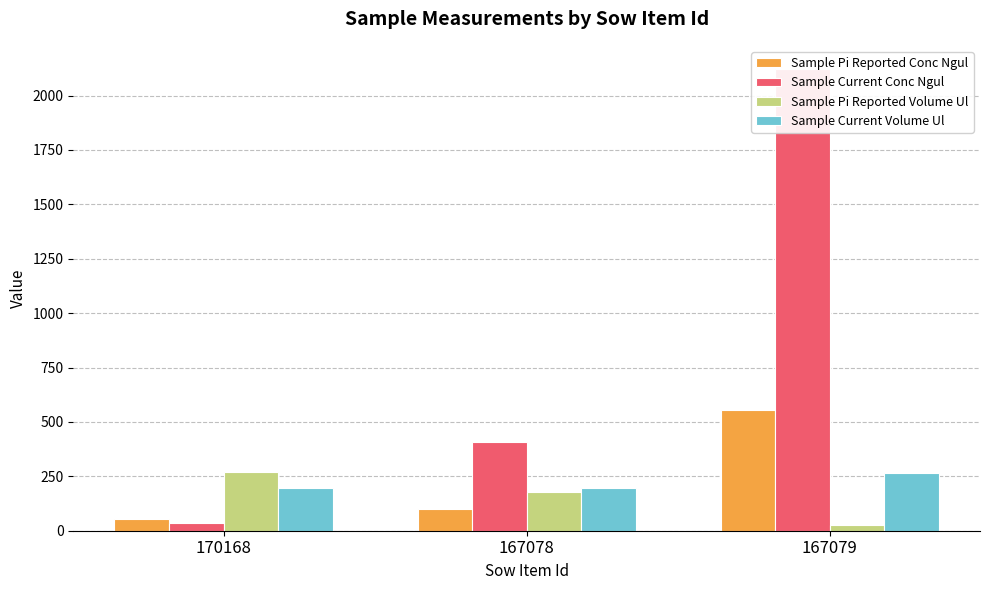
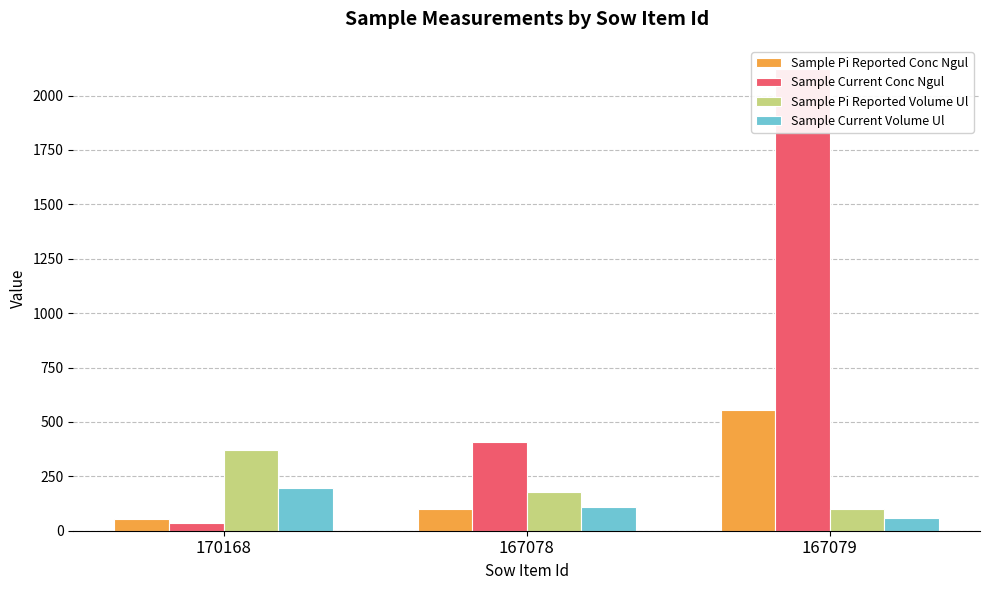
Sample Pi Reported Volume Ul, 170168: 270 -> 370
Sample Current Volume Ul, 167078: 200 -> 110
Sample Pi Reported Volume Ul, 167079: 30 -> 100
Sample Current Volume Ul, 167079: 260 -> 60
